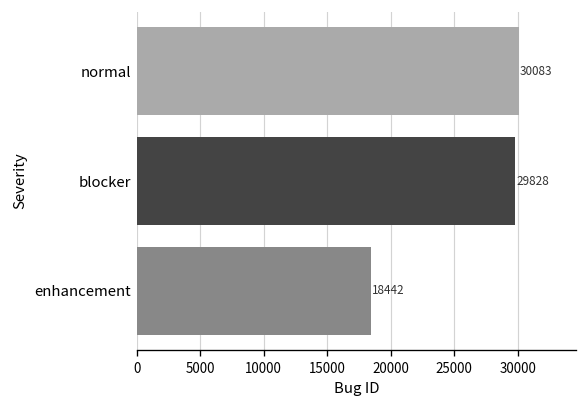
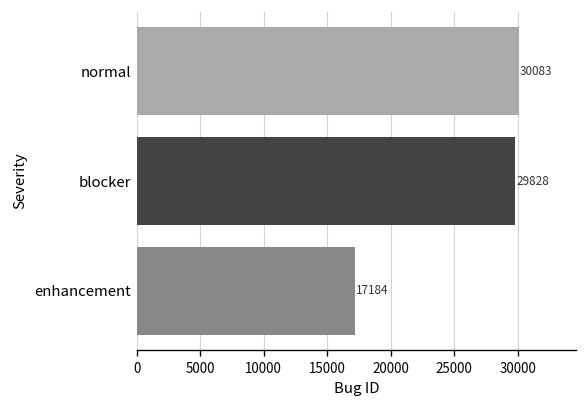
enhancement: 18442 -> 17184
